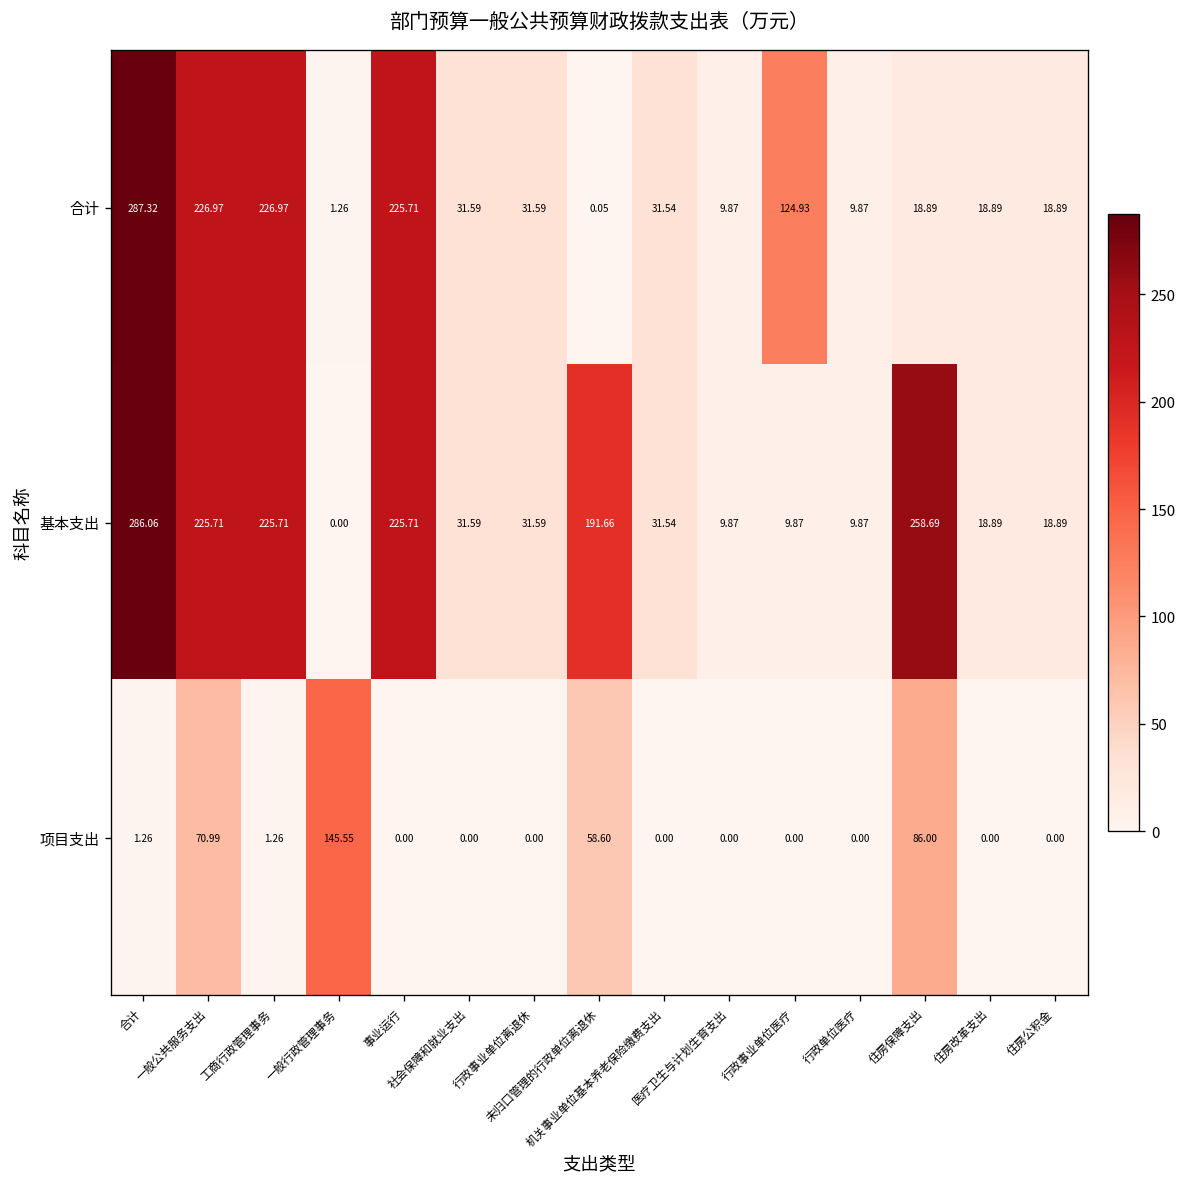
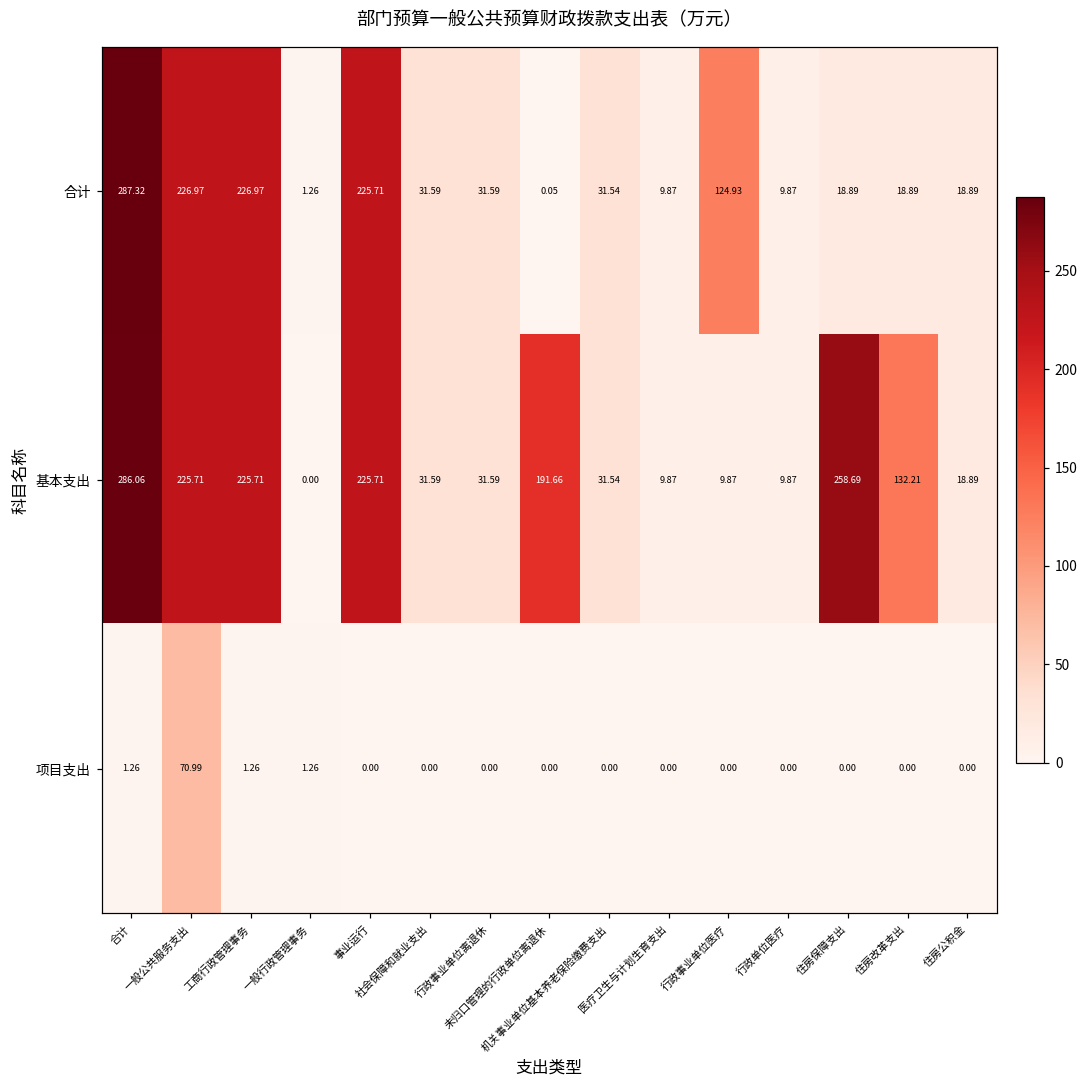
基本支出, 住房改革支出: 18.89 -> 132.21
项目支出, 一般行政管理事务: 145.55 -> 1.26
项目支出, 未归口管理的行政单位离退休: 58.60 -> 0.00
项目支出, 住房保障支出: 86.00 -> 0.00
